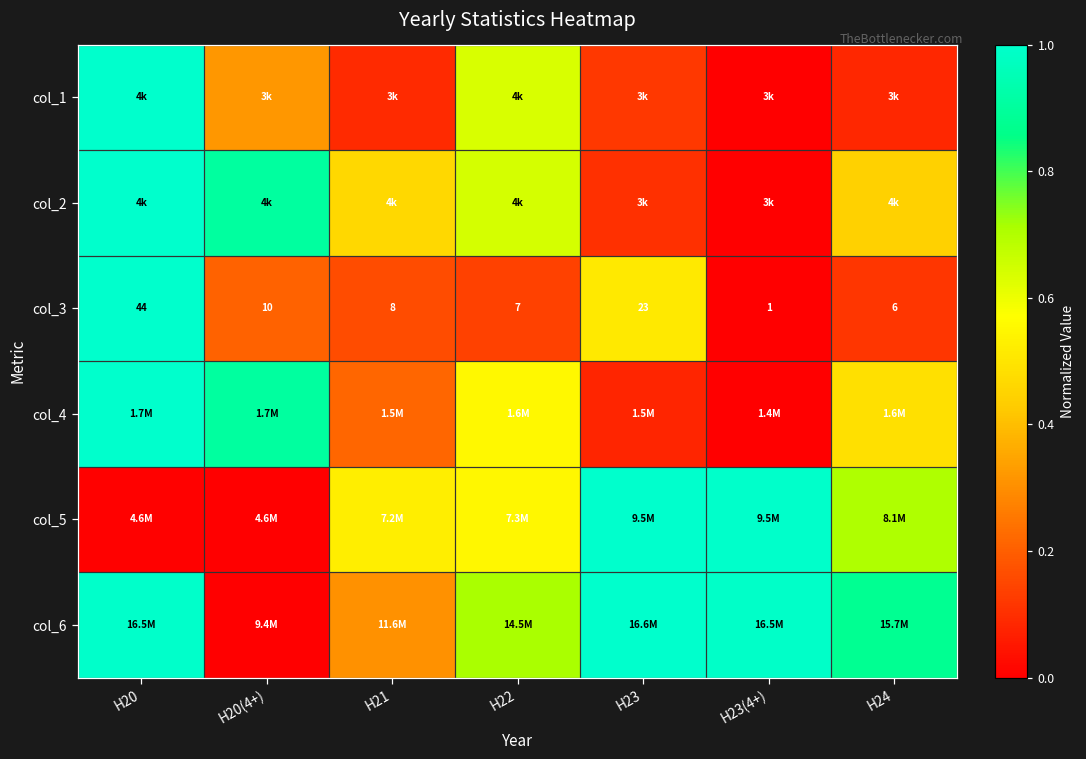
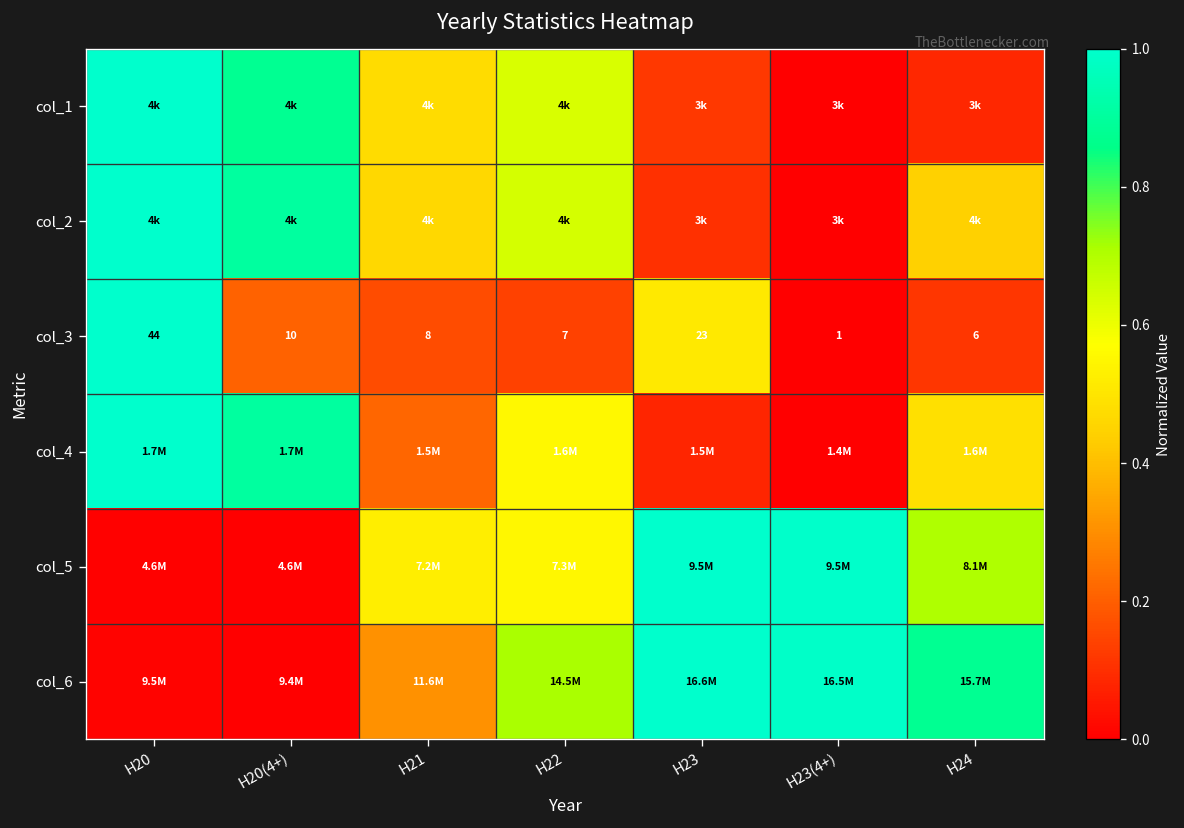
col_1, H20(4+): 3k -> 4k
col_1, H21: 3k -> 4k
col_6, H20: 16.5M -> 9.5M
